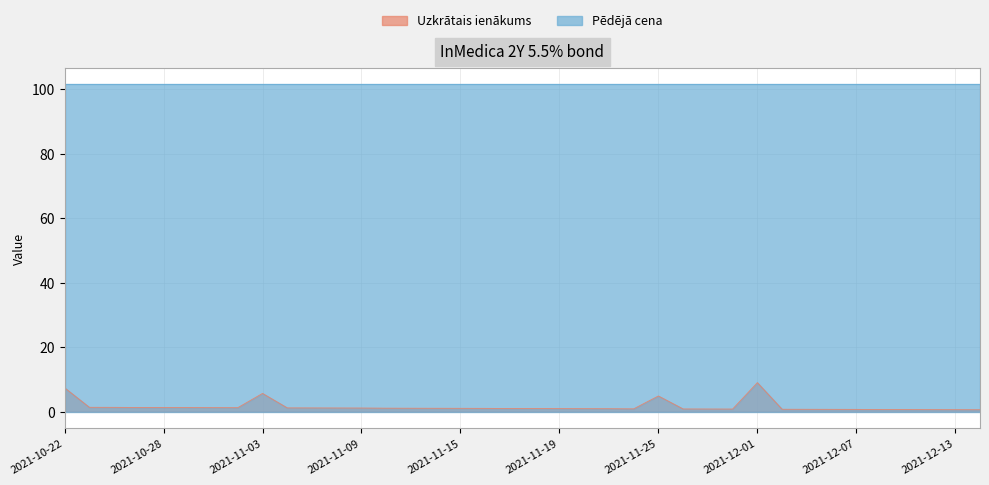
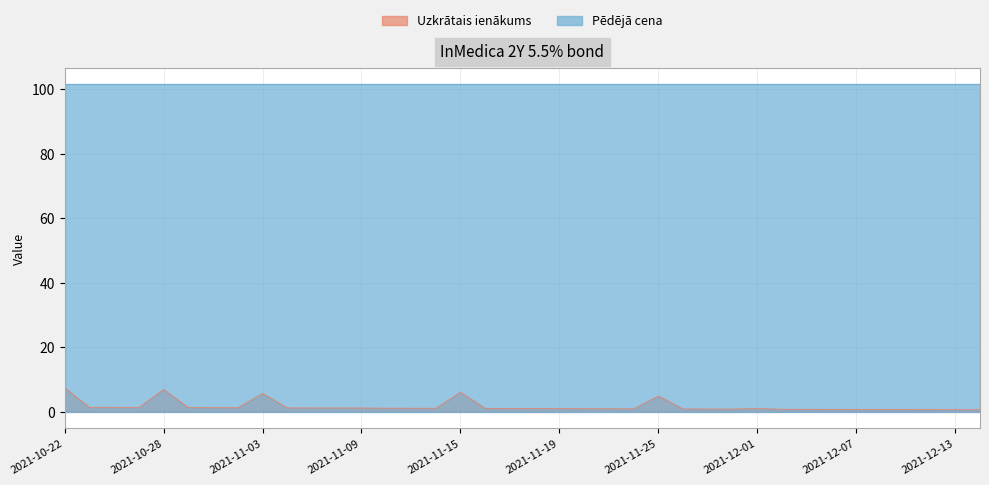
Uzkrātais ienākums, 2021-10-28: 1 -> 7
Uzkrātais ienākums, 2021-11-15: 1 -> 6
Uzkrātais ienākums, 2021-12-01: 9 -> 1
